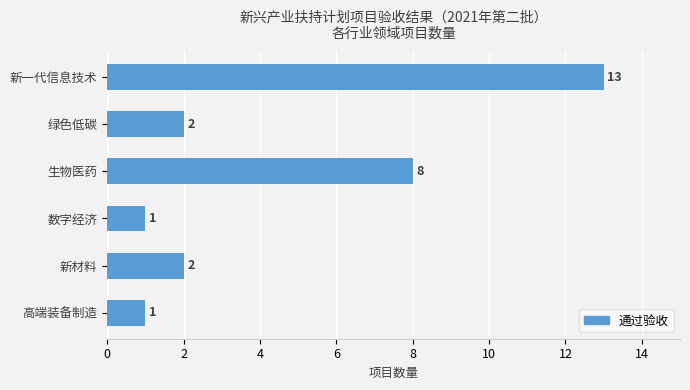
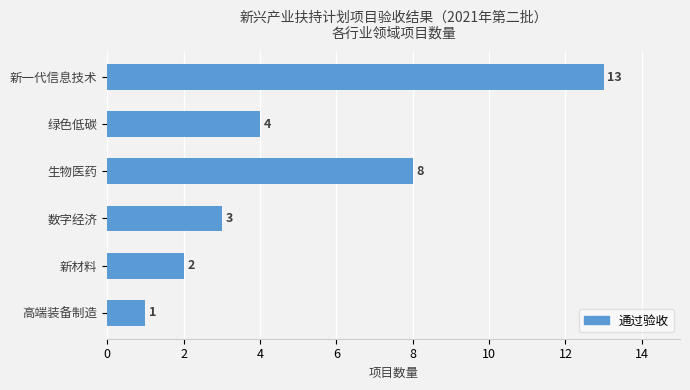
绿色低碳: 2 -> 4
数字经济: 1 -> 3
